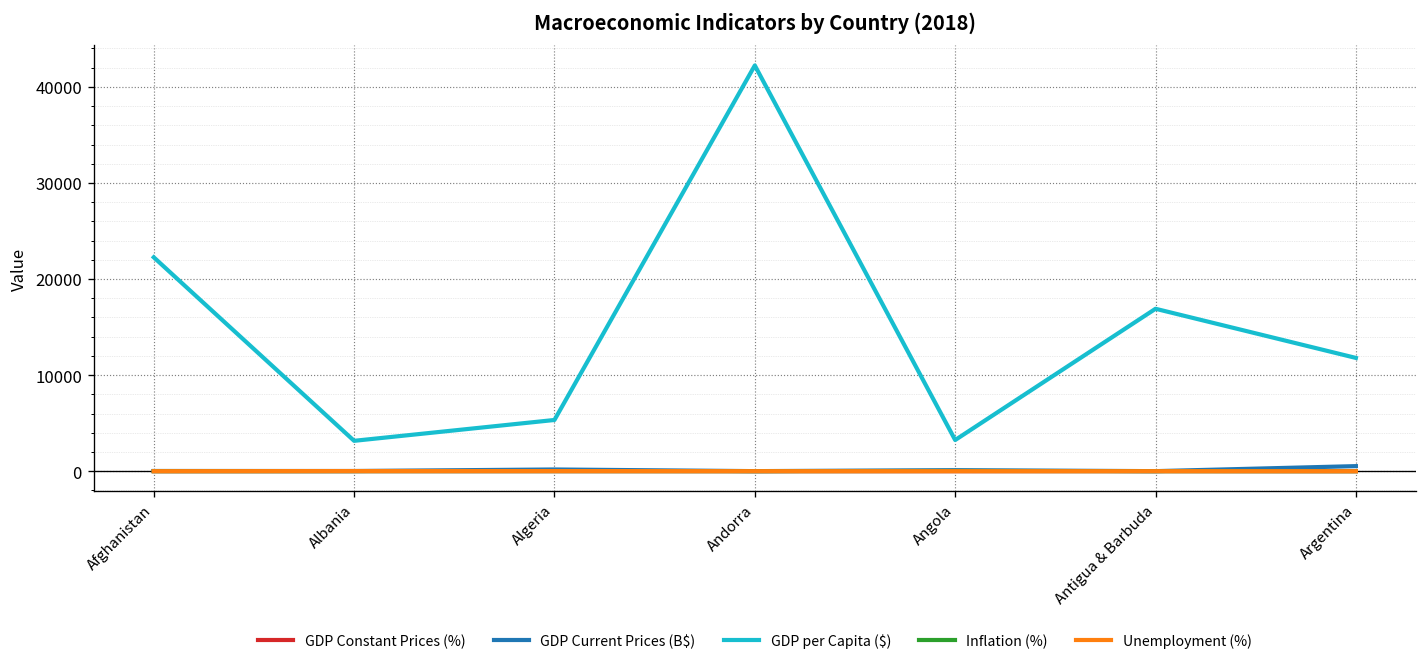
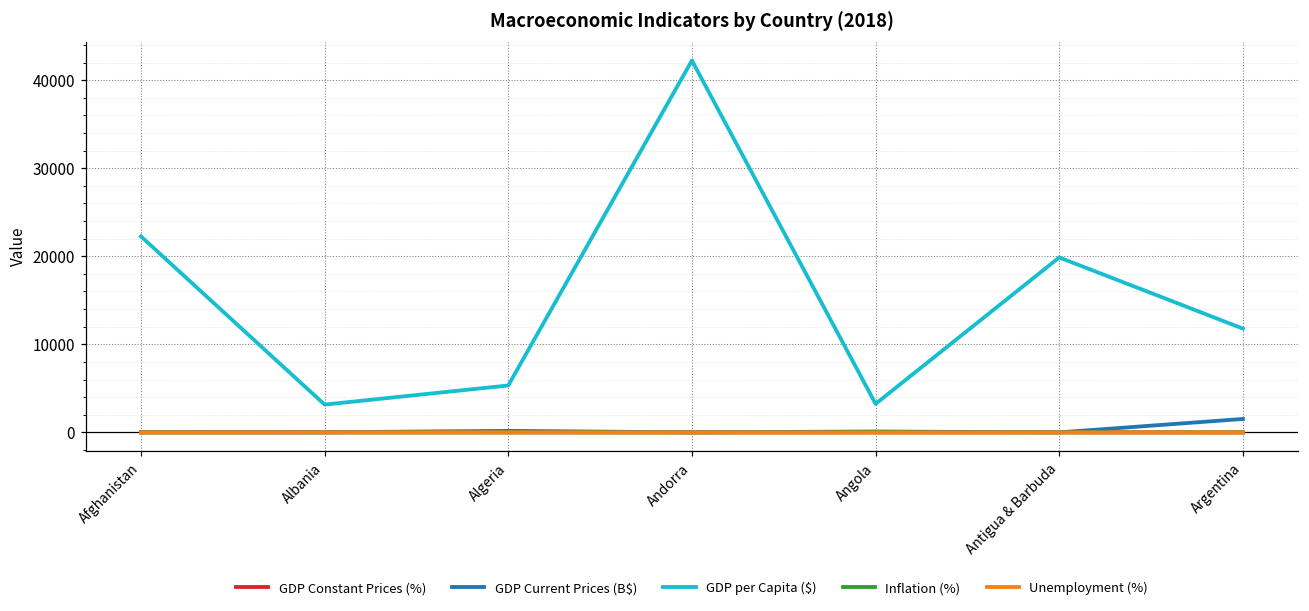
GDP per Capita ($), Antigua & Barbuda: 17000 -> 20000
GDP Current Prices (B$), Argentina: 1000 -> 2000
